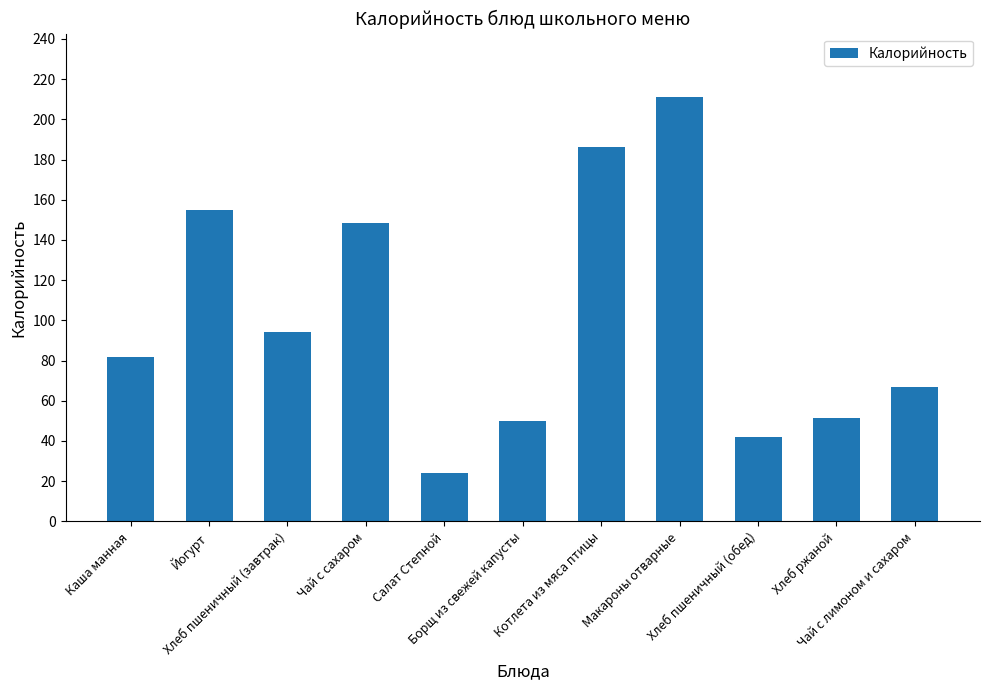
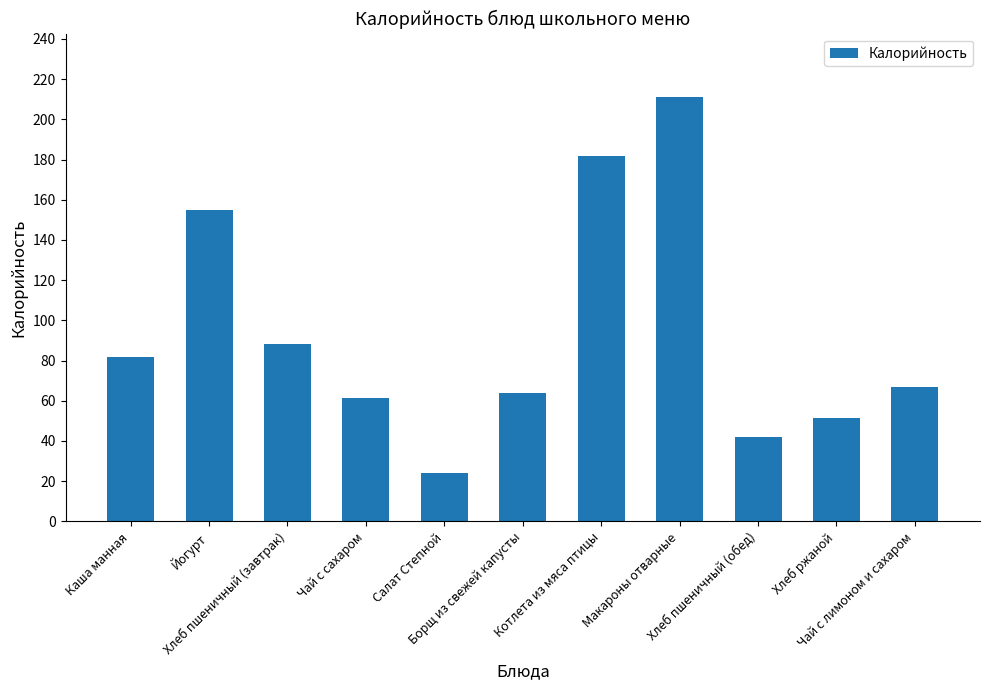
Хлеб пшеничный (завтрак): 94 -> 88
Чай с сахаром: 149 -> 61
Борщ из свежей капусты: 50 -> 64
Котлета из мяса птицы: 186 -> 182
